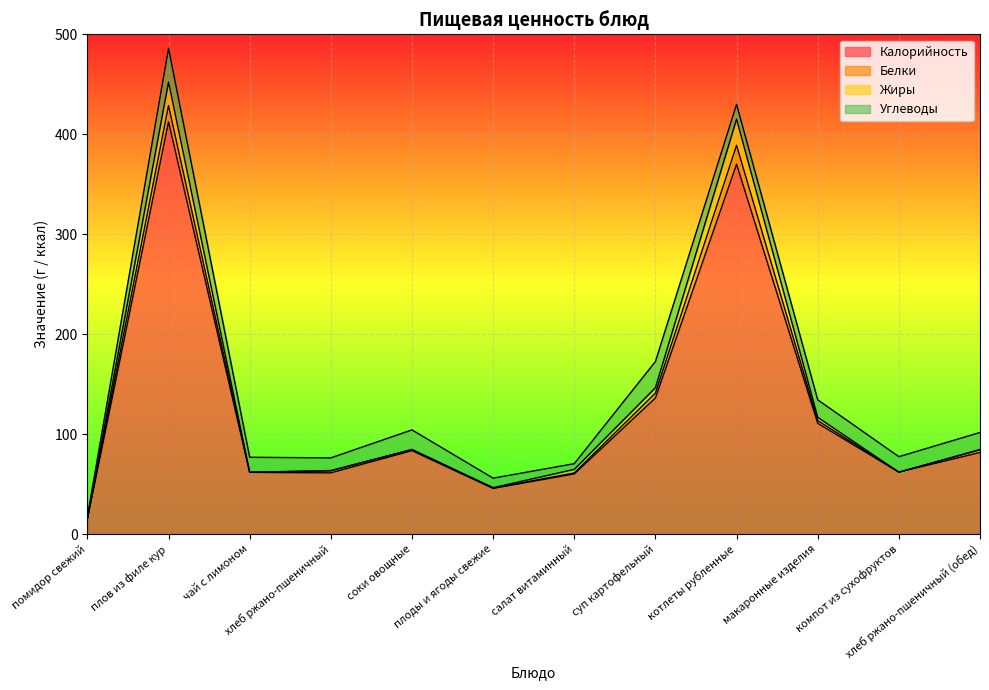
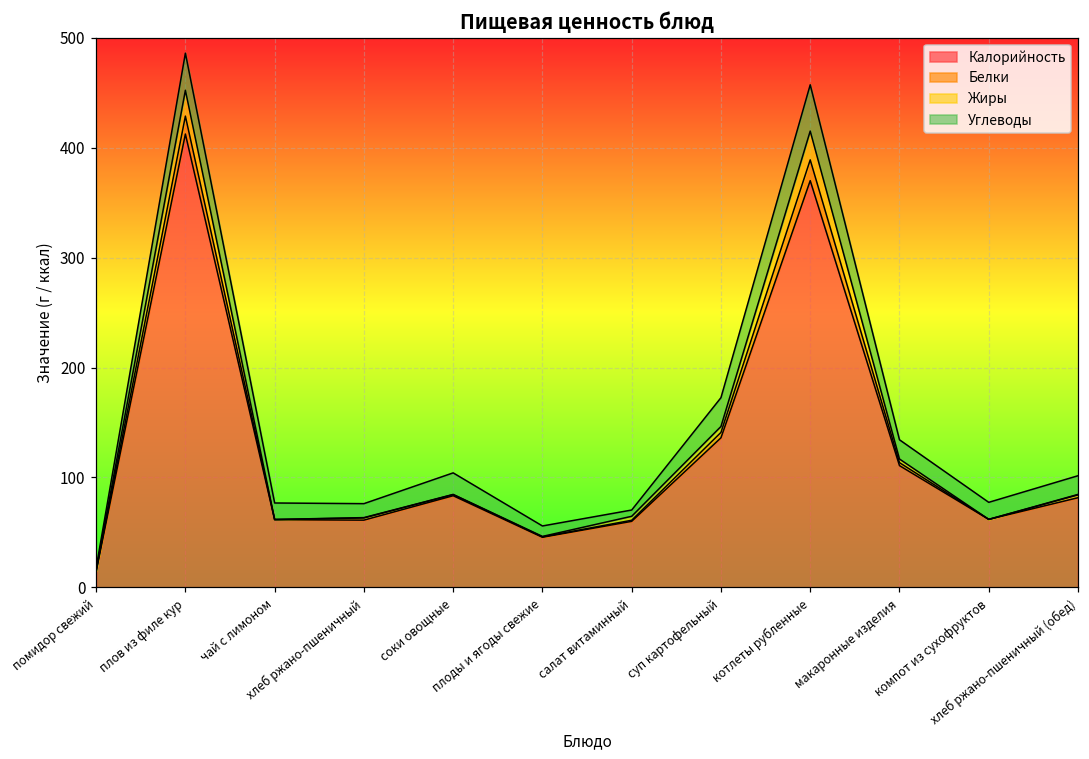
Углеводы, котлеты рубленные: 10 -> 40
